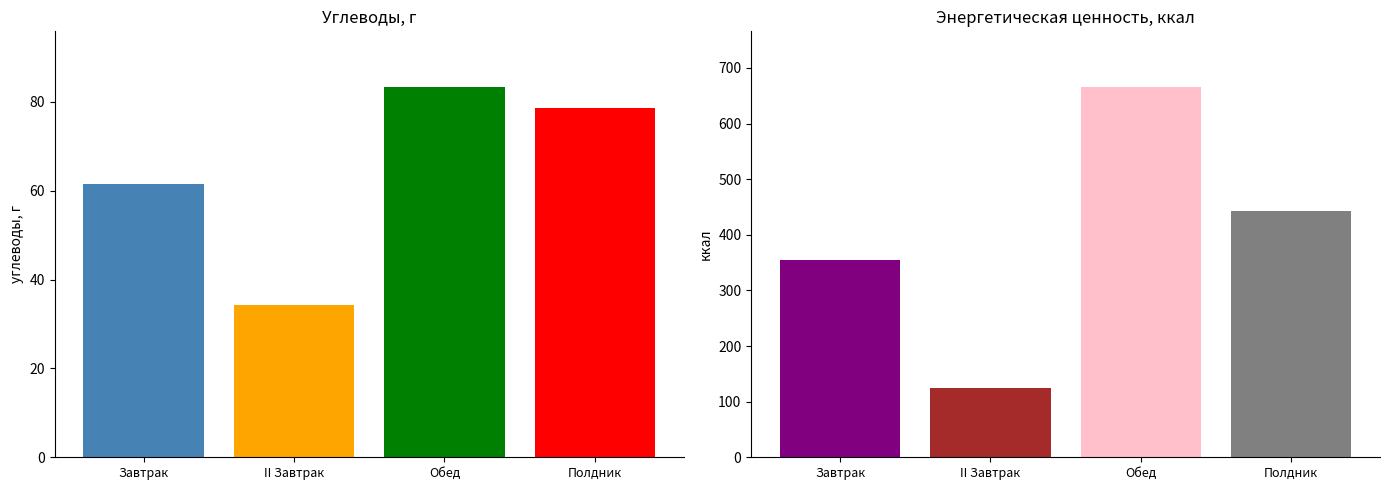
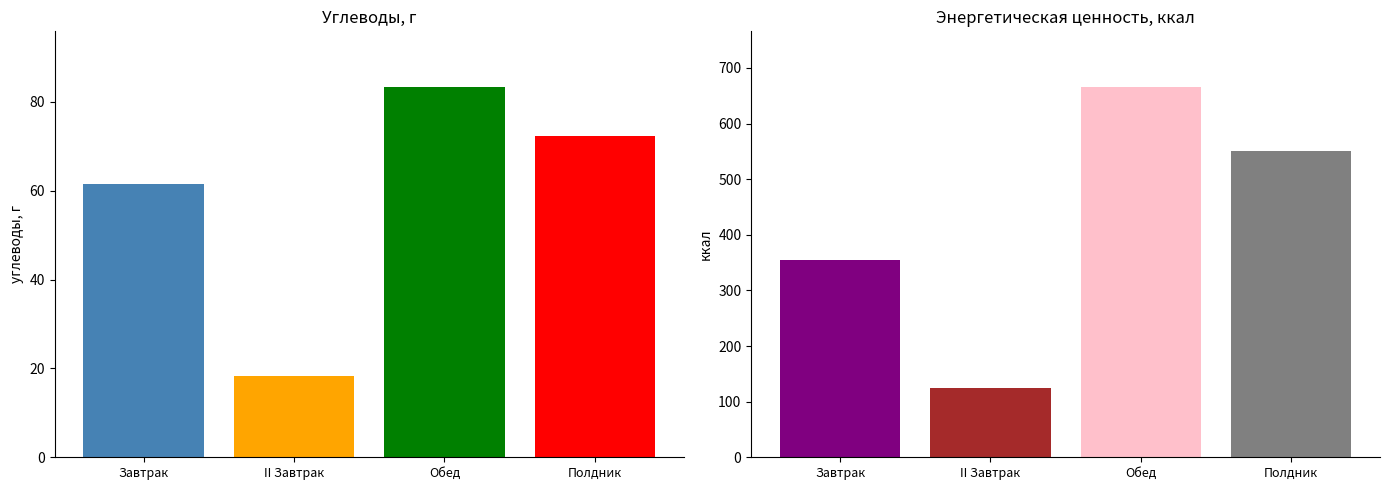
Углеводы, г, II Завтрак: 34 -> 18
Углеводы, г, Полдник: 79 -> 72
Энергетическая ценность, ккал, Полдник: 440 -> 550
